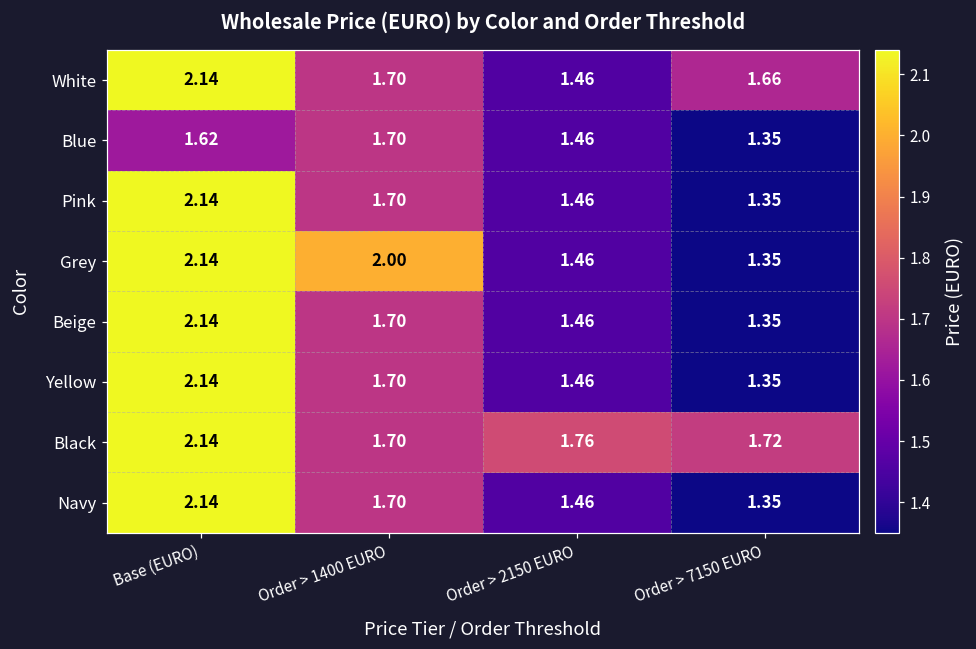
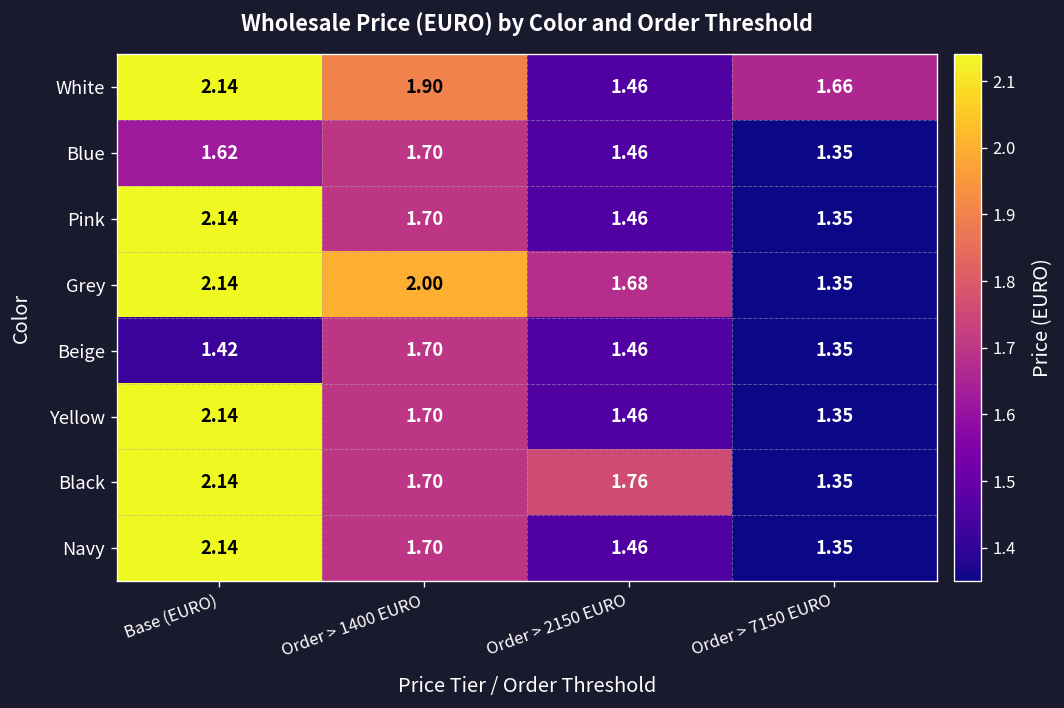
White, Order > 1400 EURO: 1.70 -> 1.90
Grey, Order > 2150 EURO: 1.46 -> 1.68
Beige, Base (EURO): 2.14 -> 1.42
Black, Order > 7150 EURO: 1.72 -> 1.35
